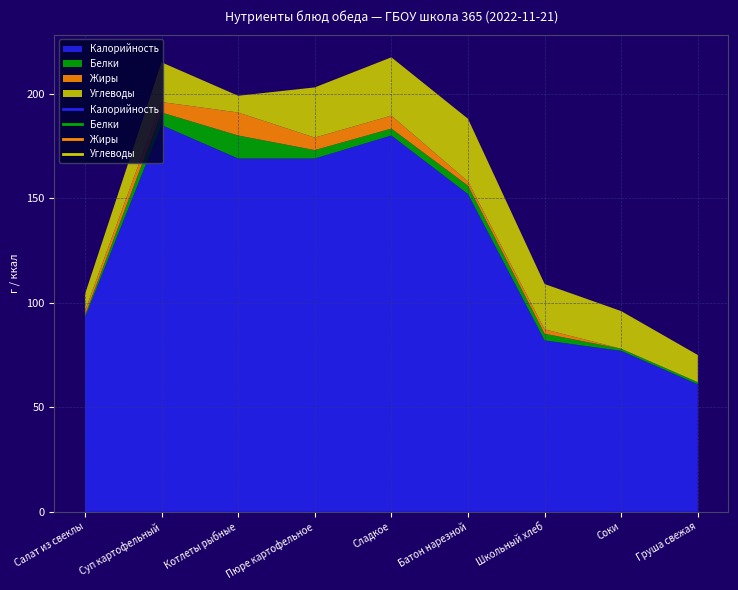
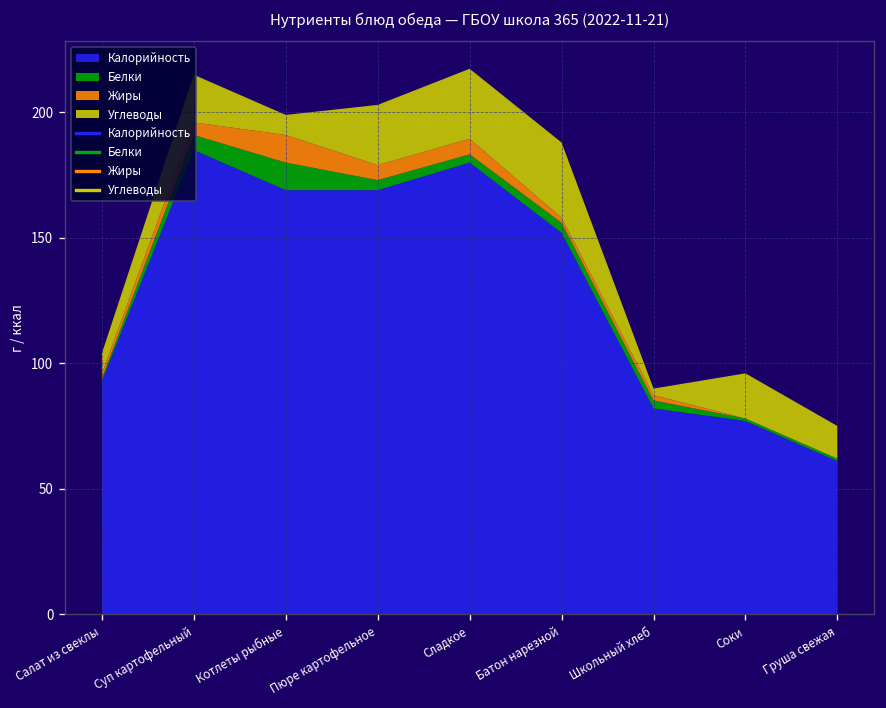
Углеводы, Школьный хлеб: 22 -> 3
